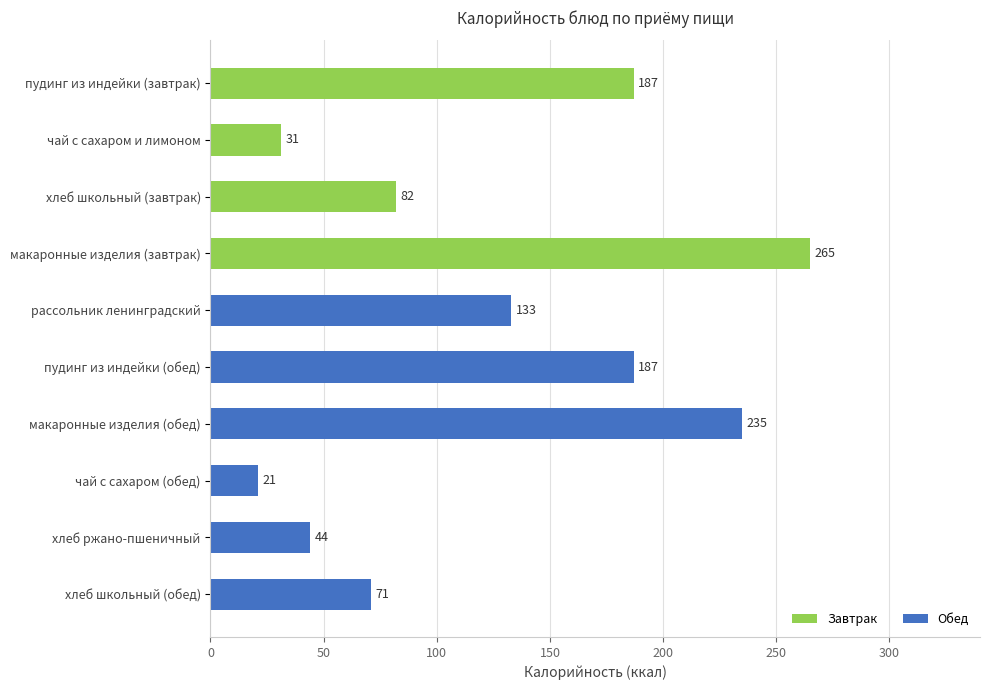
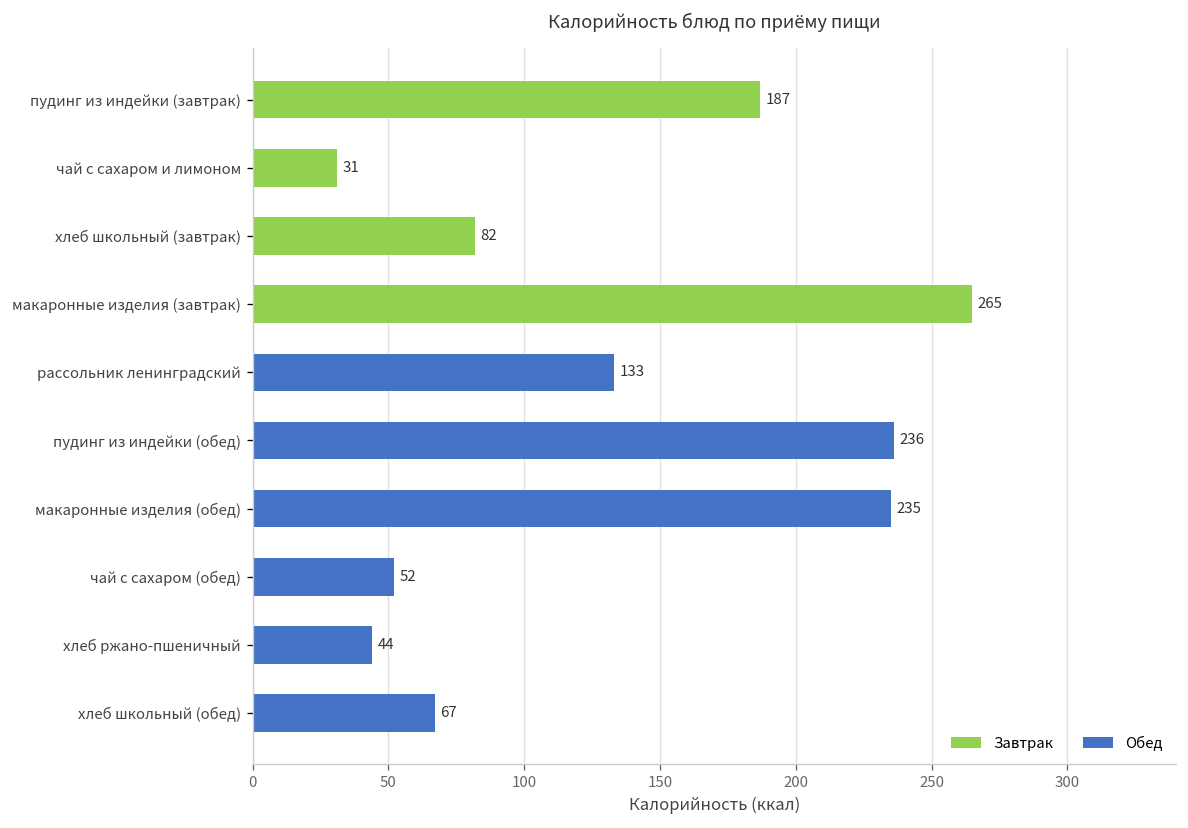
Обед, пудинг из индейки (обед): 187 -> 236
Обед, чай с сахаром (обед): 21 -> 52
Обед, хлеб школьный (обед): 71 -> 67
